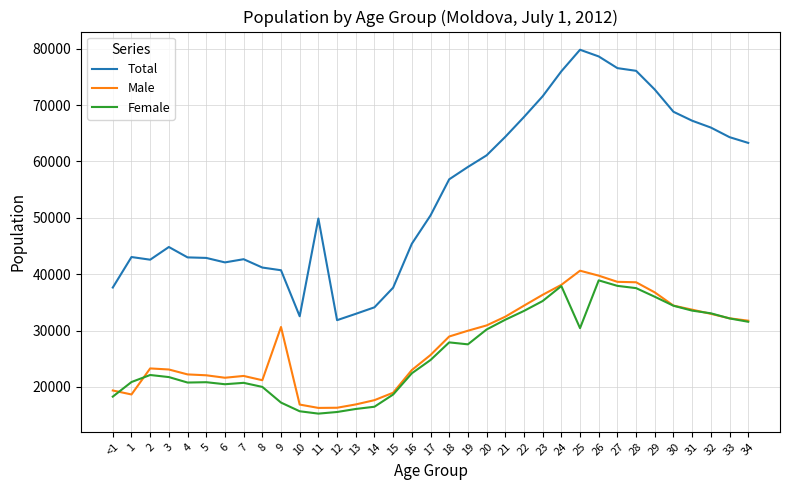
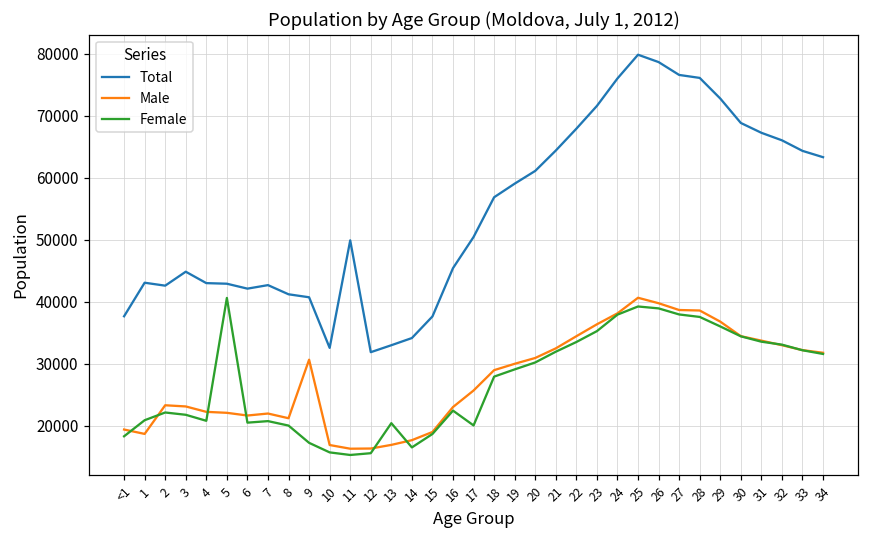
Female, 5: 21000 -> 41000
Female, 13: 16000 -> 20000
Female, 17: 25000 -> 20000
Female, 19: 28000 -> 29000
Female, 25: 30000 -> 39000
